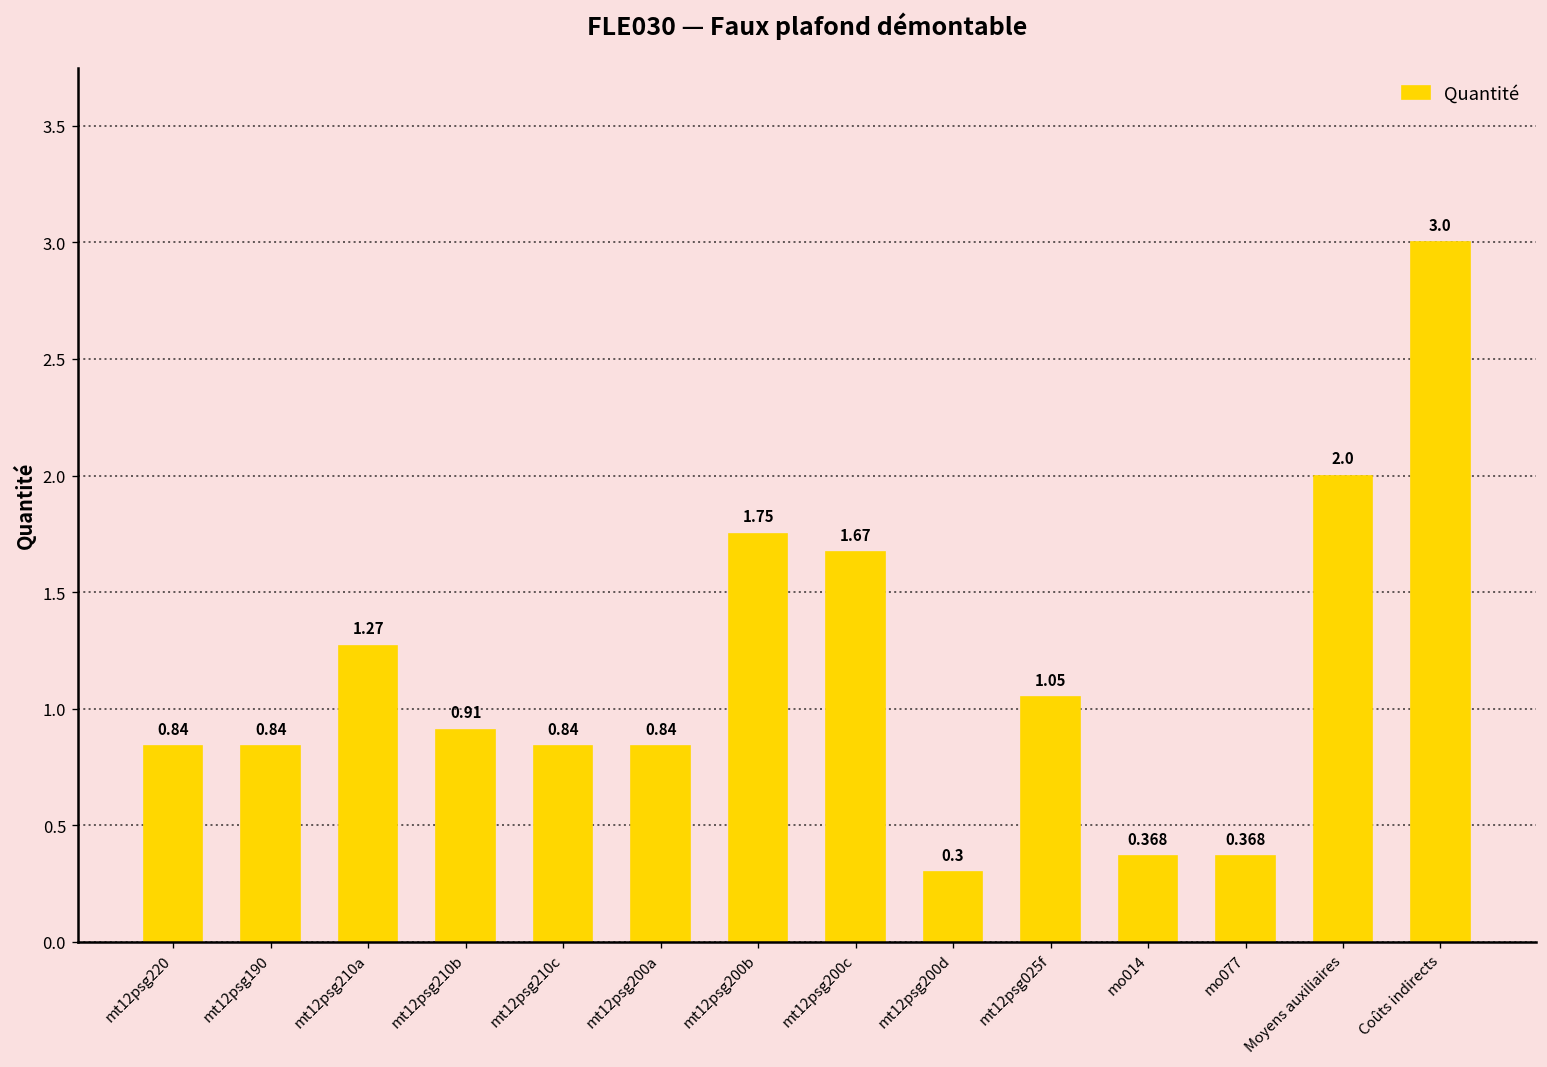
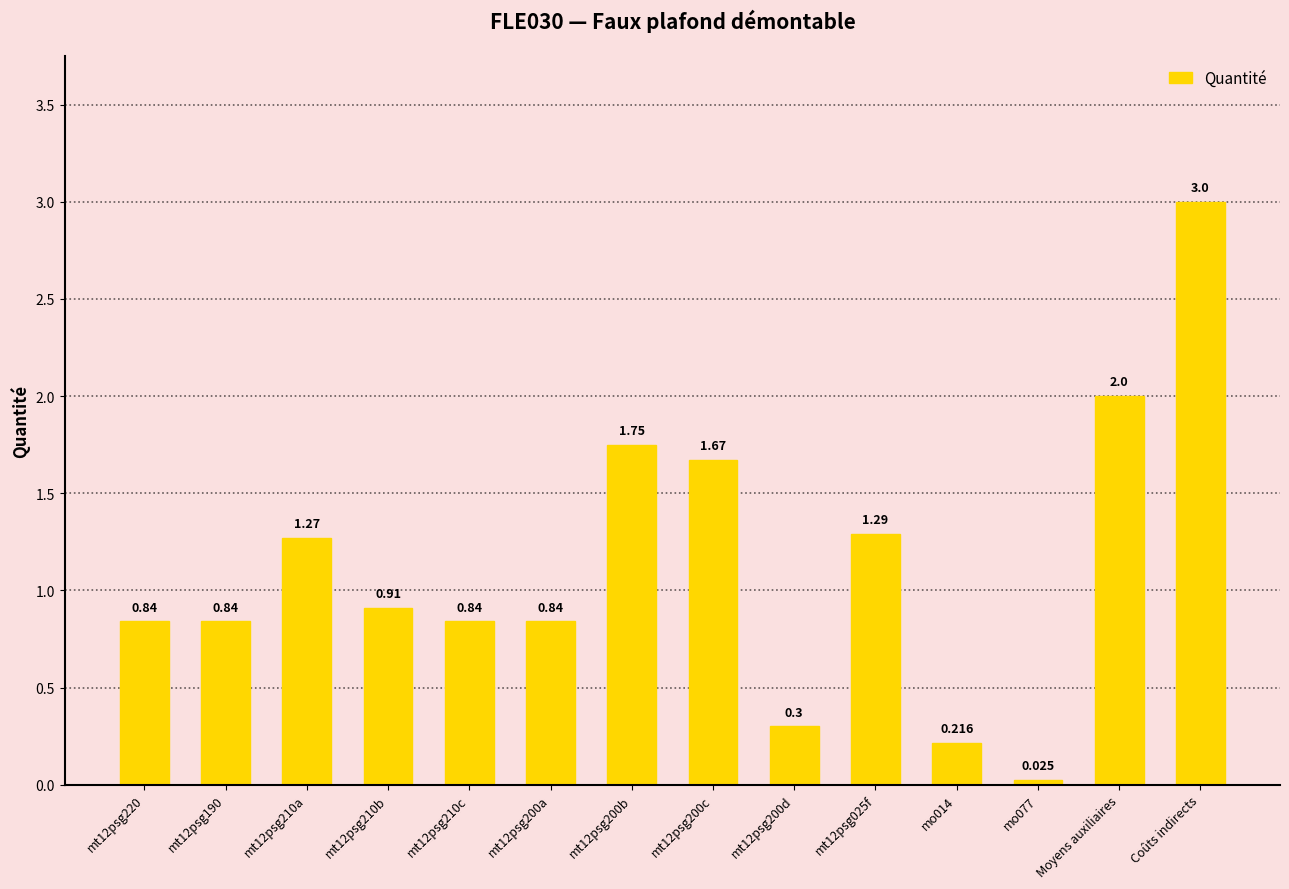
mt12psg025f: 1.05 -> 1.29
mo014: 0.368 -> 0.216
mo077: 0.368 -> 0.025
